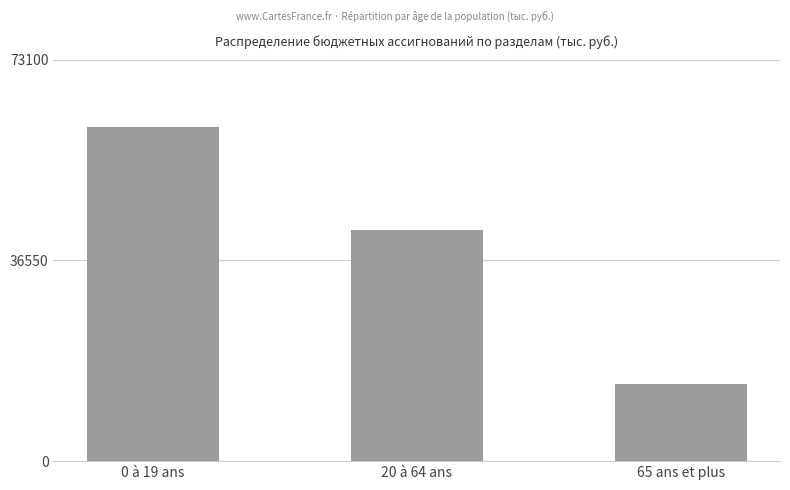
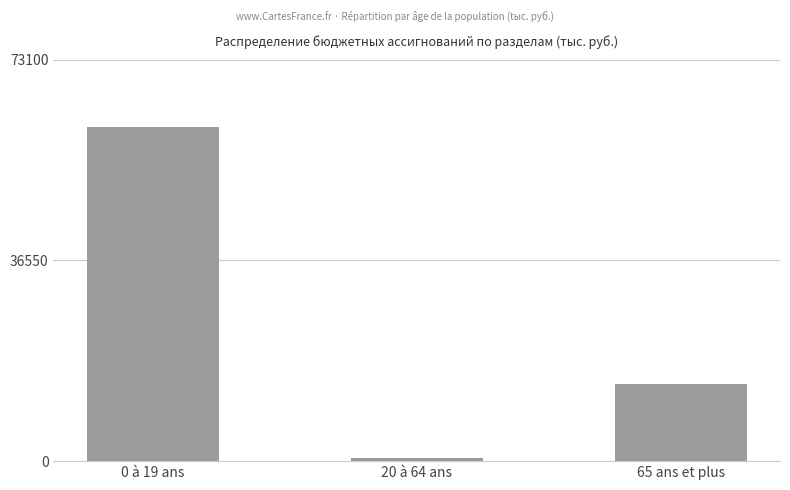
20 à 64 ans: 42000 -> 1000
